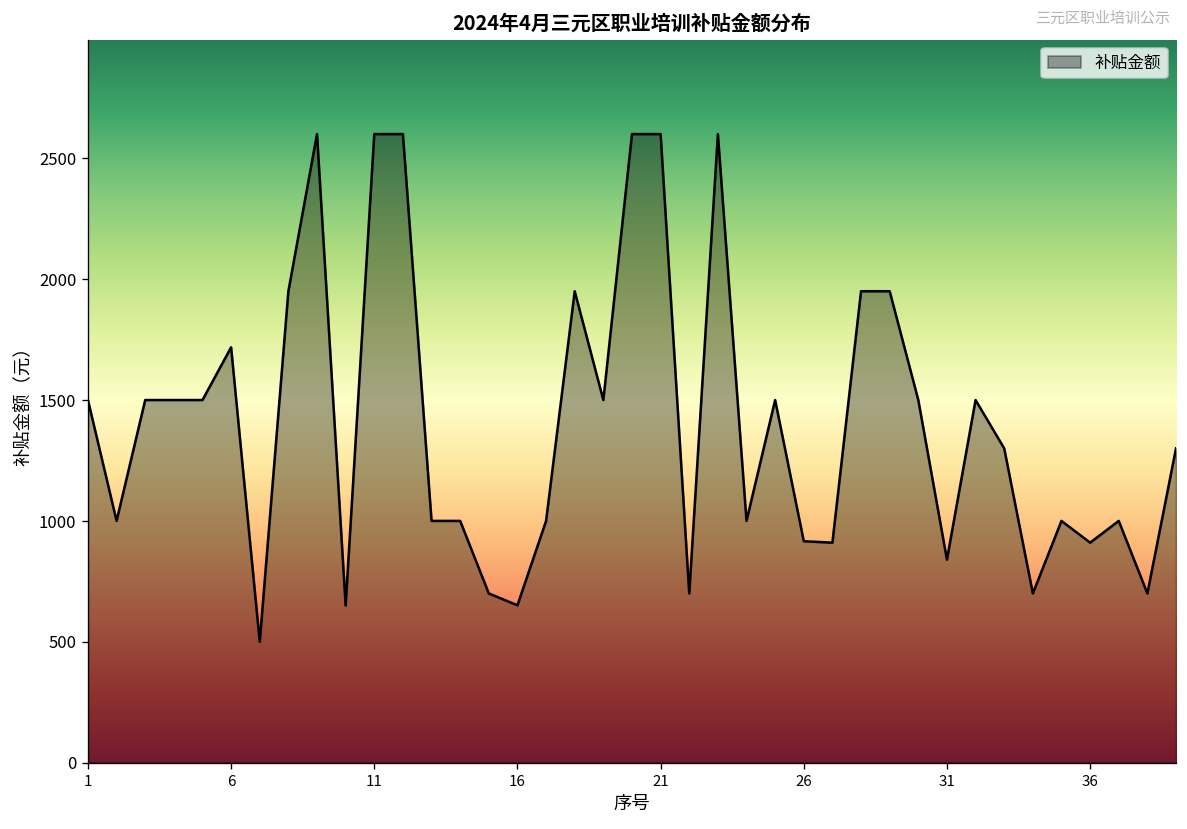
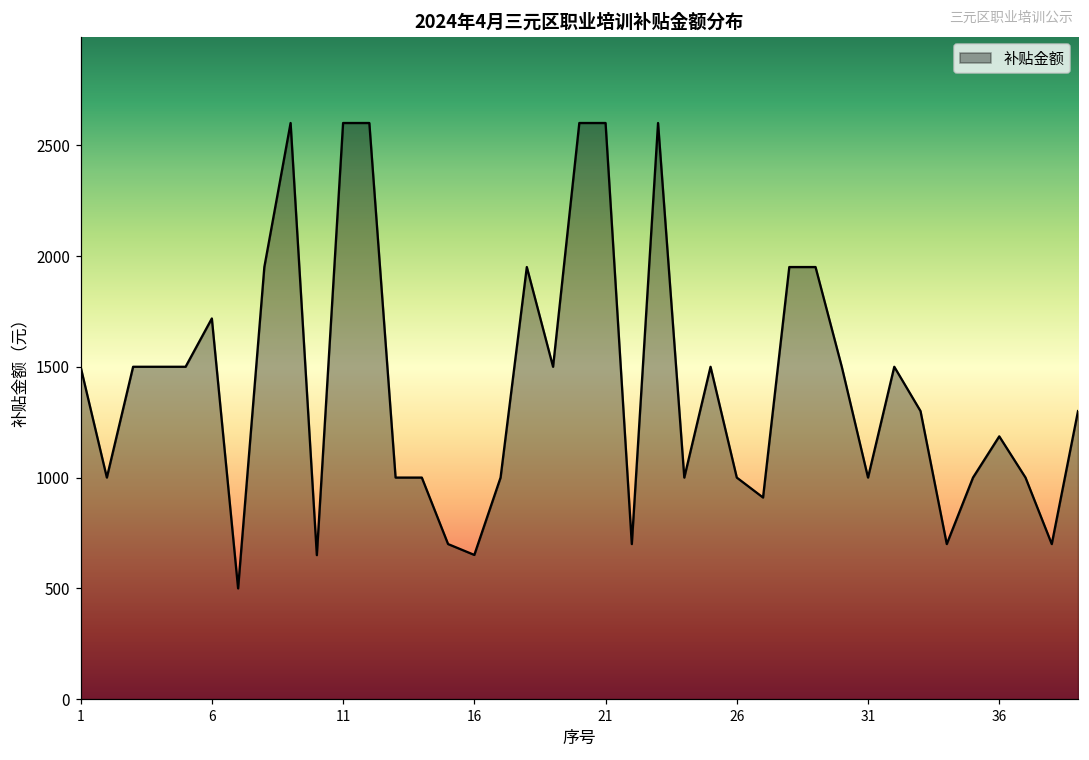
26: 920 -> 1000
31: 840 -> 1000
36: 910 -> 1190
